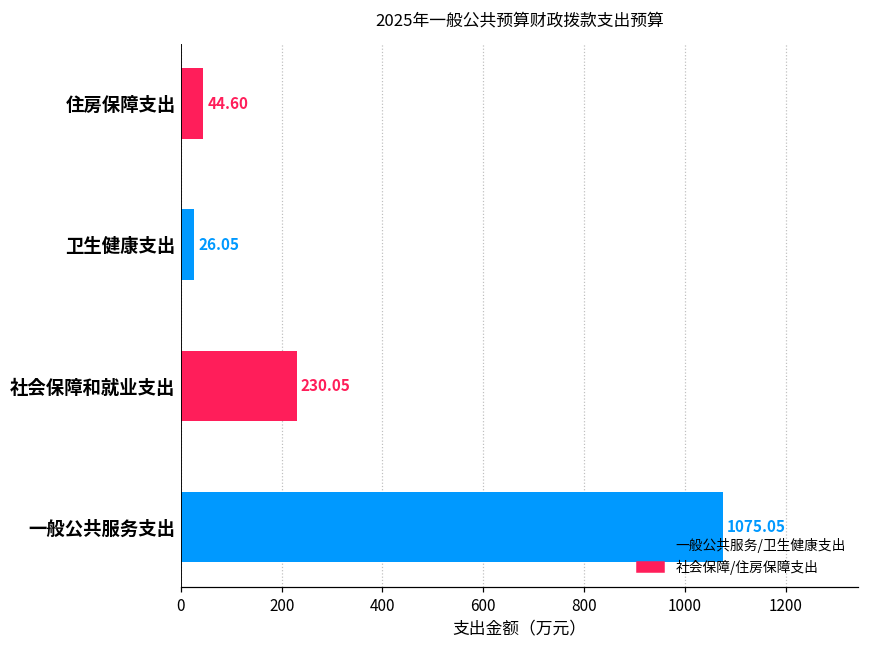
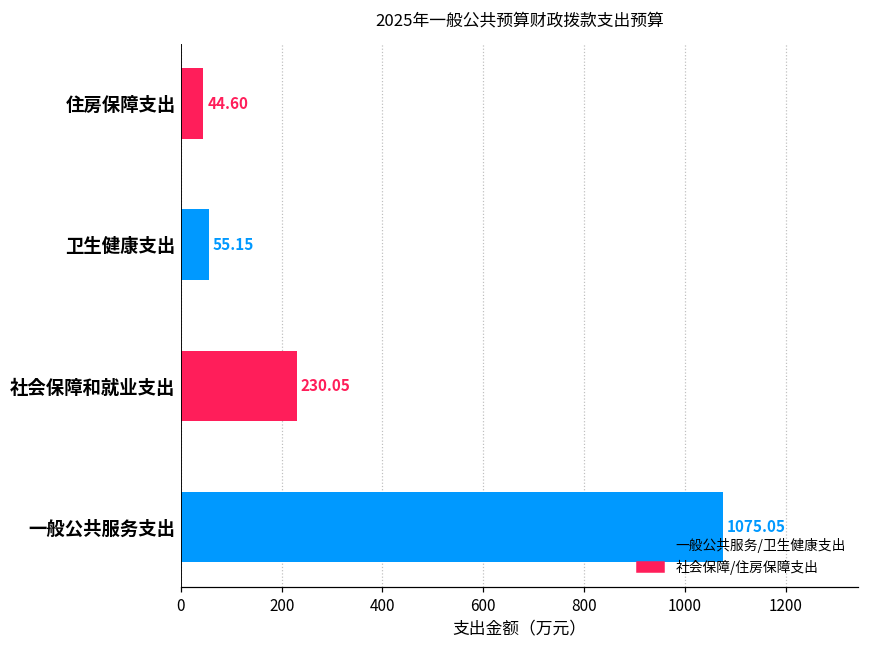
卫生健康支出: 26.05 -> 55.15
